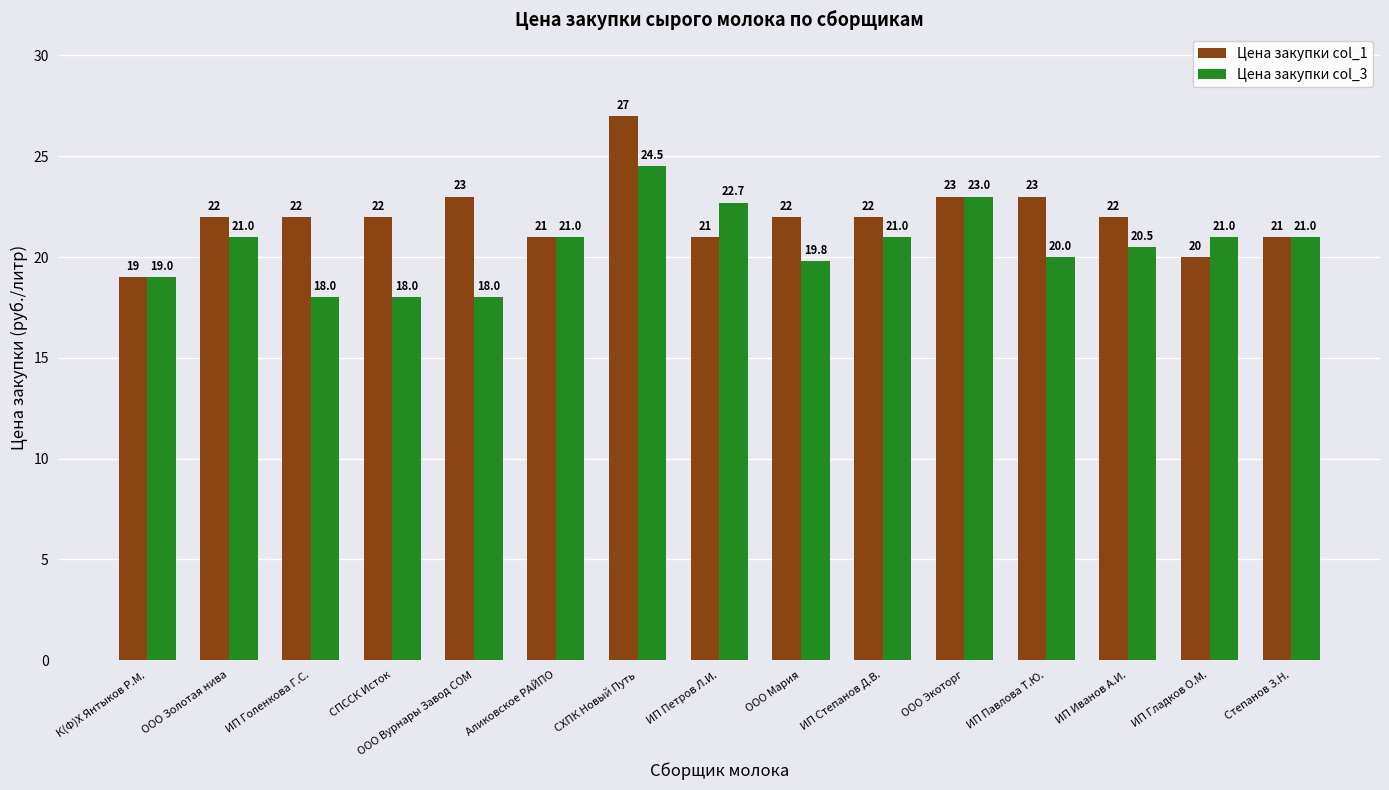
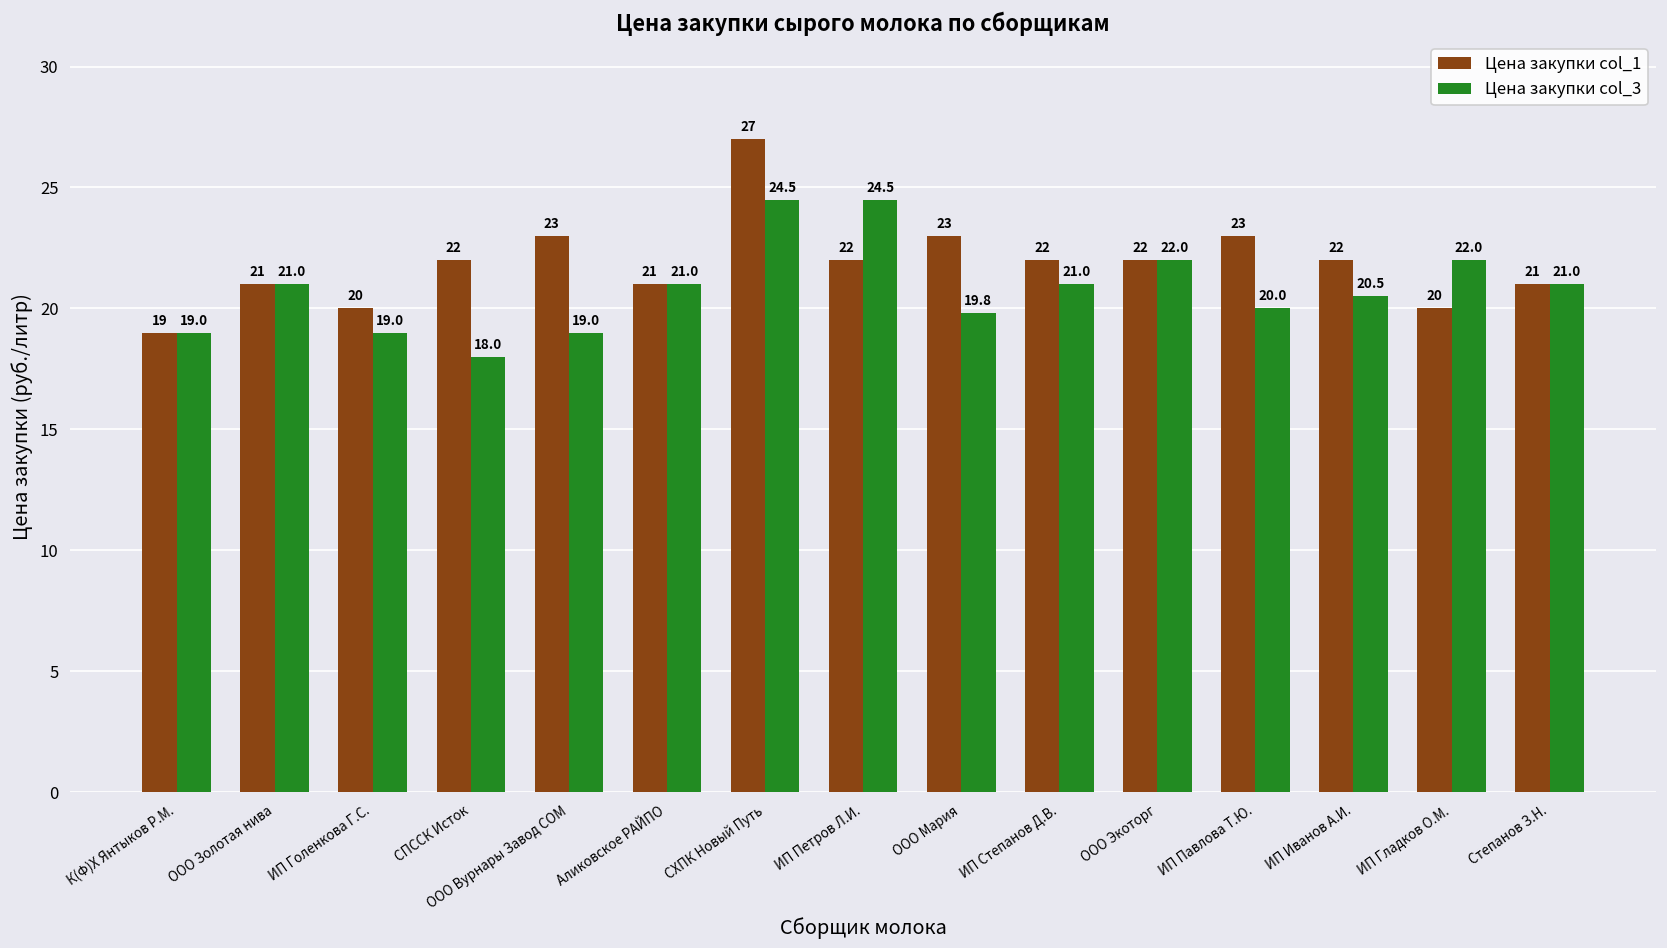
Цена закупки col_1, ООО Золотая нива: 22 -> 21
Цена закупки col_1, ИП Голенкова Г.С.: 22 -> 20
Цена закупки col_3, ИП Голенкова Г.С.: 18.0 -> 19.0
Цена закупки col_3, ООО Вурнары Завод СОМ: 18.0 -> 19.0
Цена закупки col_1, ИП Петров Л.И.: 21 -> 22
Цена закупки col_3, ИП Петров Л.И.: 22.7 -> 24.5
Цена закупки col_1, ООО Мария: 22 -> 23
Цена закупки col_1, ООО Экоторг: 23 -> 22
Цена закупки col_3, ООО Экоторг: 23.0 -> 22.0
Цена закупки col_3, ИП Гладков О.М.: 21.0 -> 22.0
